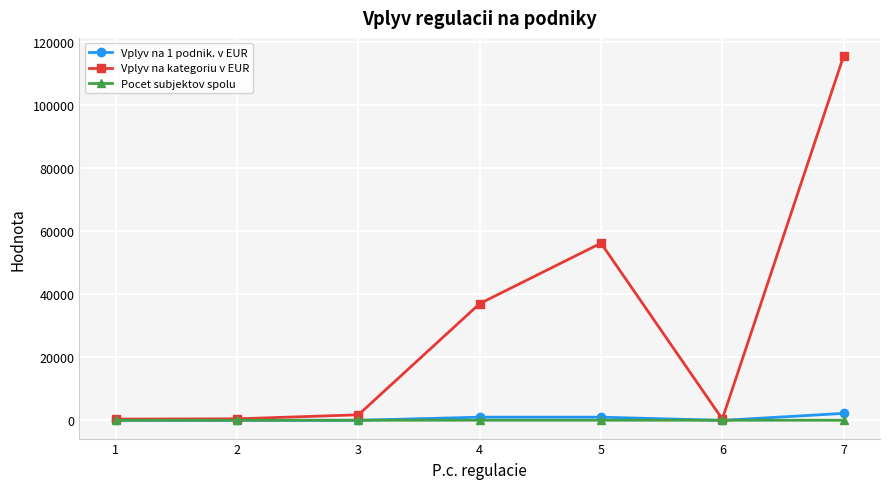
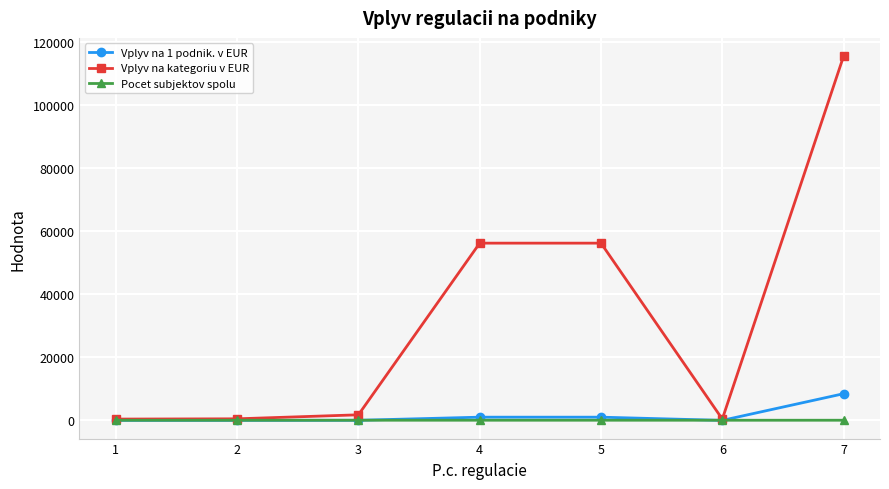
Vplyv na kategoriu v EUR, 4: 37000 -> 56000
Vplyv na 1 podnik. v EUR, 7: 2000 -> 8000
